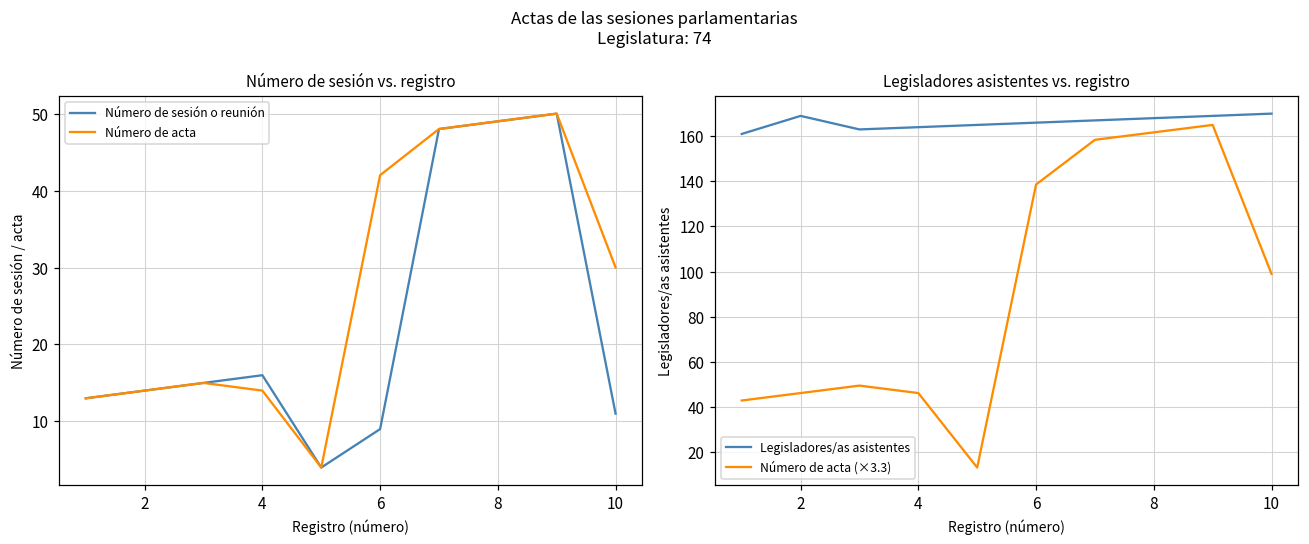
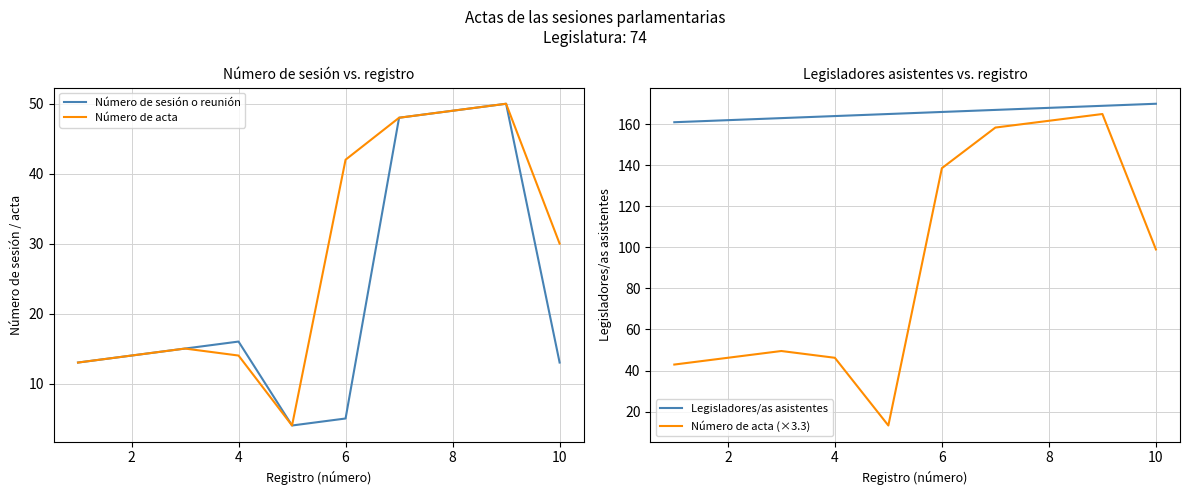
Número de sesión vs. registro, Número de sesión o reunión, 6: 9 -> 5
Número de sesión vs. registro, Número de sesión o reunión, 10: 11 -> 13
Legisladores asistentes vs. registro, Legisladores/as asistentes, 2: 169 -> 162
